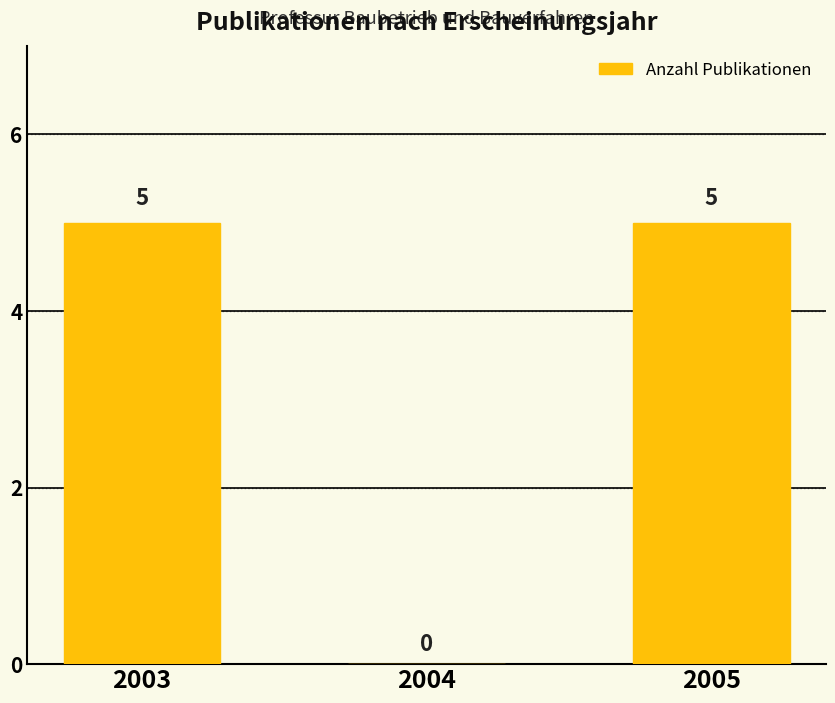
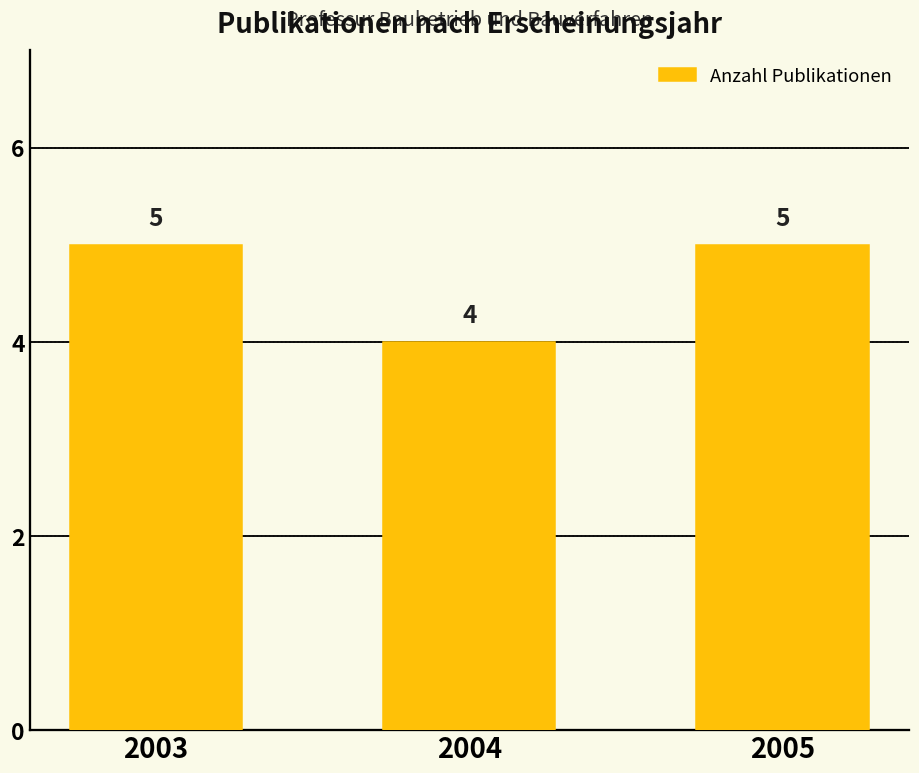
2004: 0 -> 4
